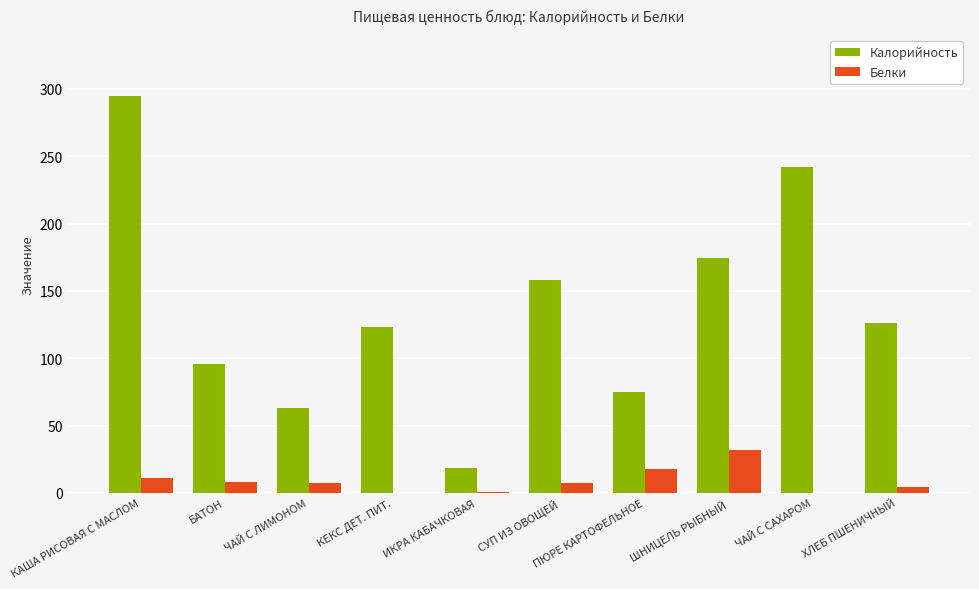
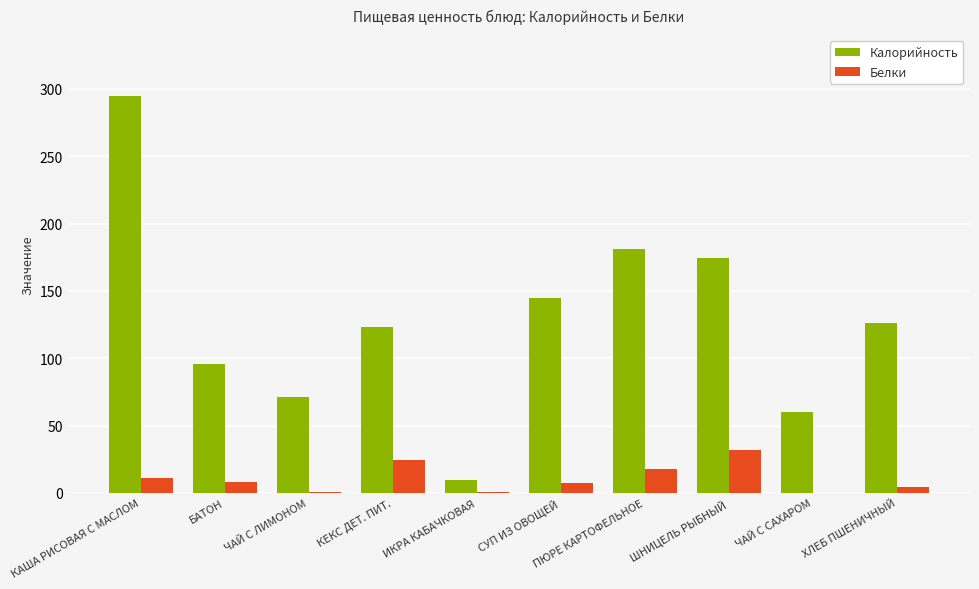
Калорийность, ЧАЙ С ЛИМОНОМ: 63 -> 71
Белки, ЧАЙ С ЛИМОНОМ: 7 -> 0
Белки, КЕКС ДЕТ. ПИТ.: 0 -> 24
Калорийность, ИКРА КАБАЧКОВАЯ: 18 -> 10
Калорийность, СУП ИЗ ОВОЩЕЙ: 158 -> 145
Калорийность, ПЮРЕ КАРТОФЕЛЬНОЕ: 75 -> 181
Калорийность, ЧАЙ С САХАРОМ: 242 -> 60
